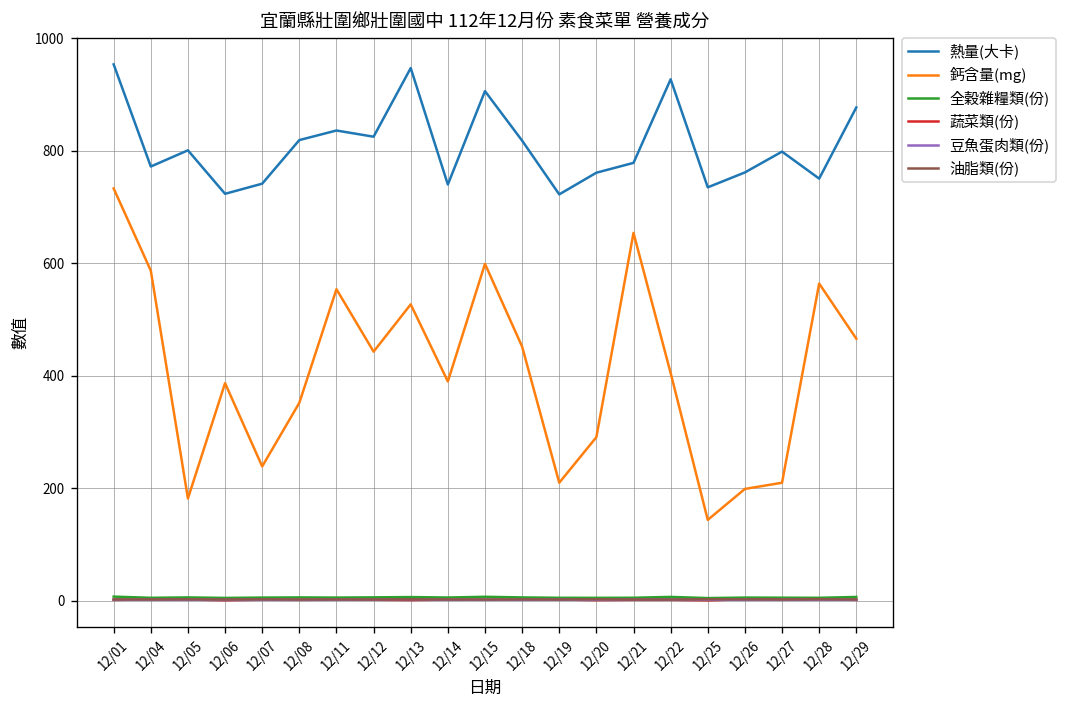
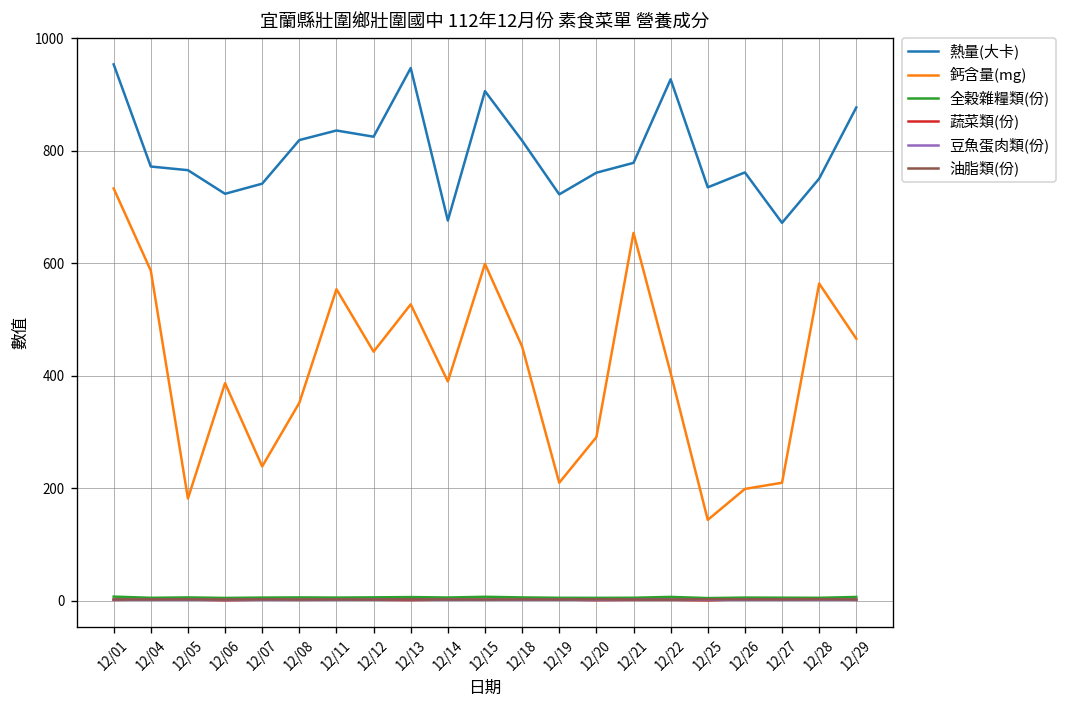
熱量(大卡), 12/05: 800 -> 770
熱量(大卡), 12/14: 740 -> 680
熱量(大卡), 12/27: 800 -> 670
